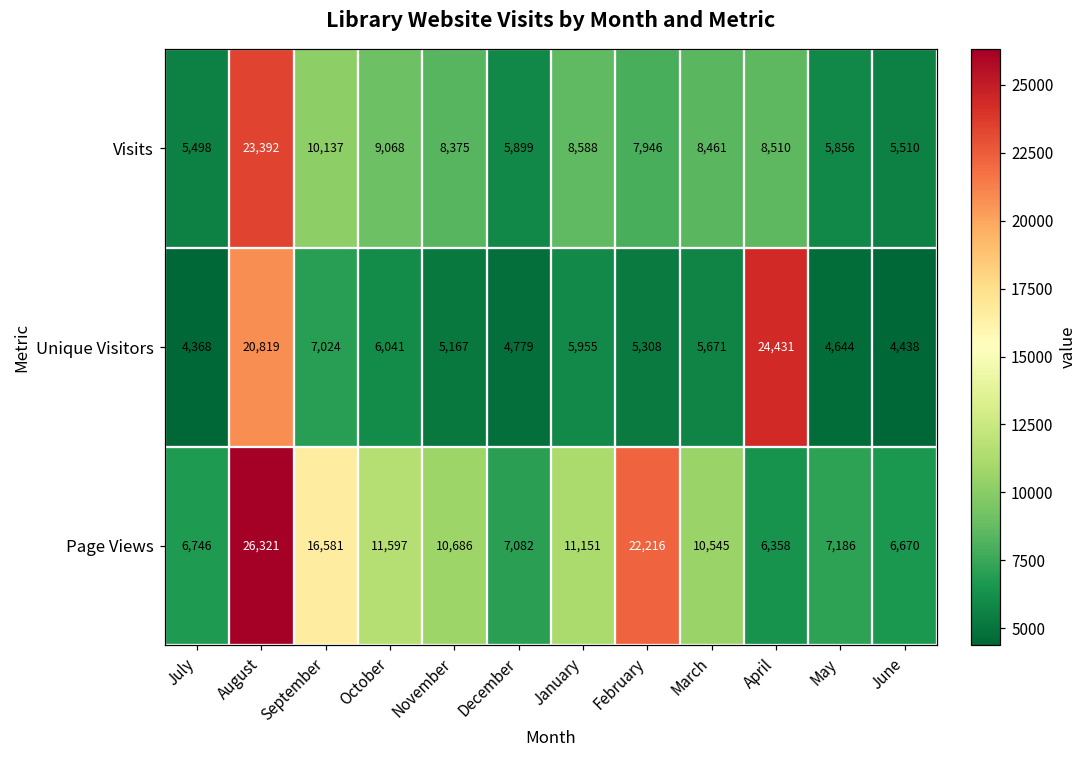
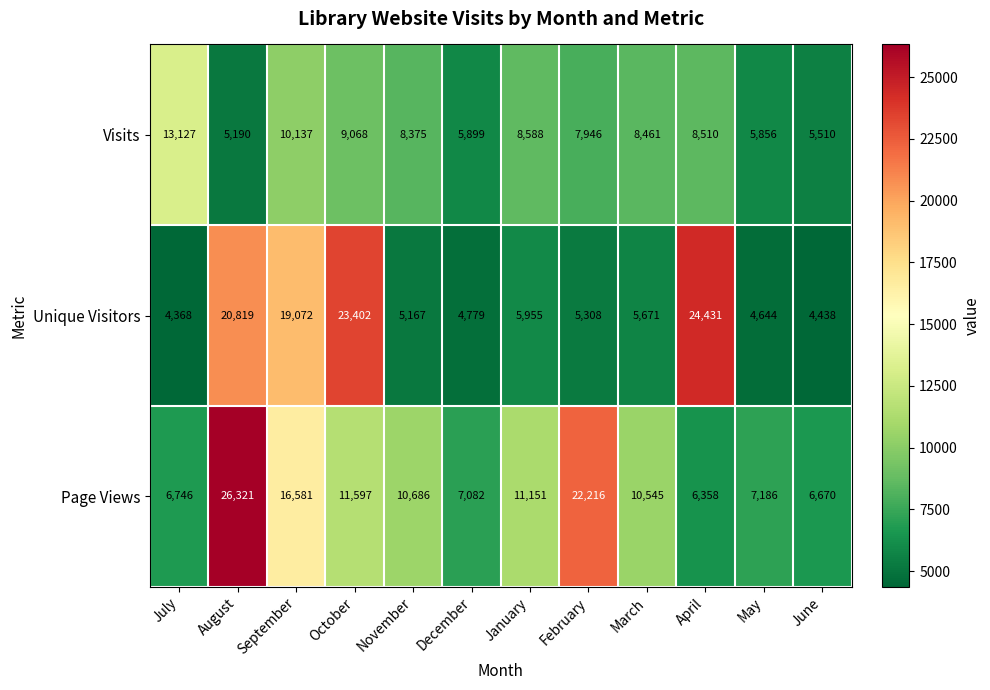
Visits, July: 5,498 -> 13,127
Visits, August: 23,392 -> 5,190
Unique Visitors, September: 7,024 -> 19,072
Unique Visitors, October: 6,041 -> 23,402
